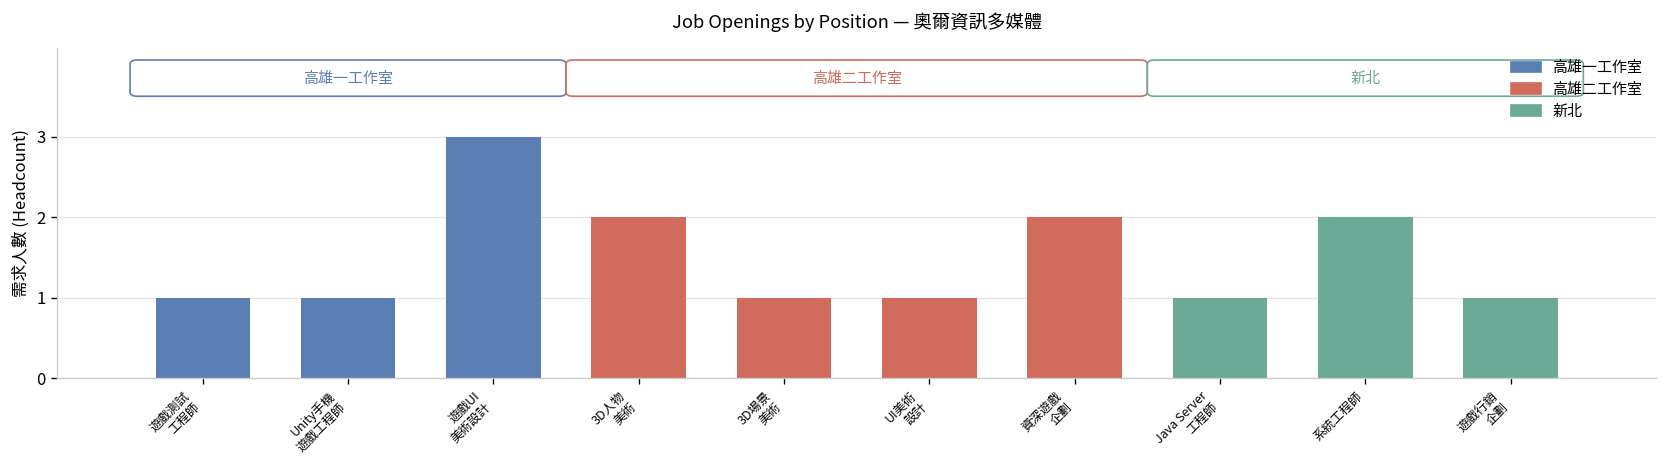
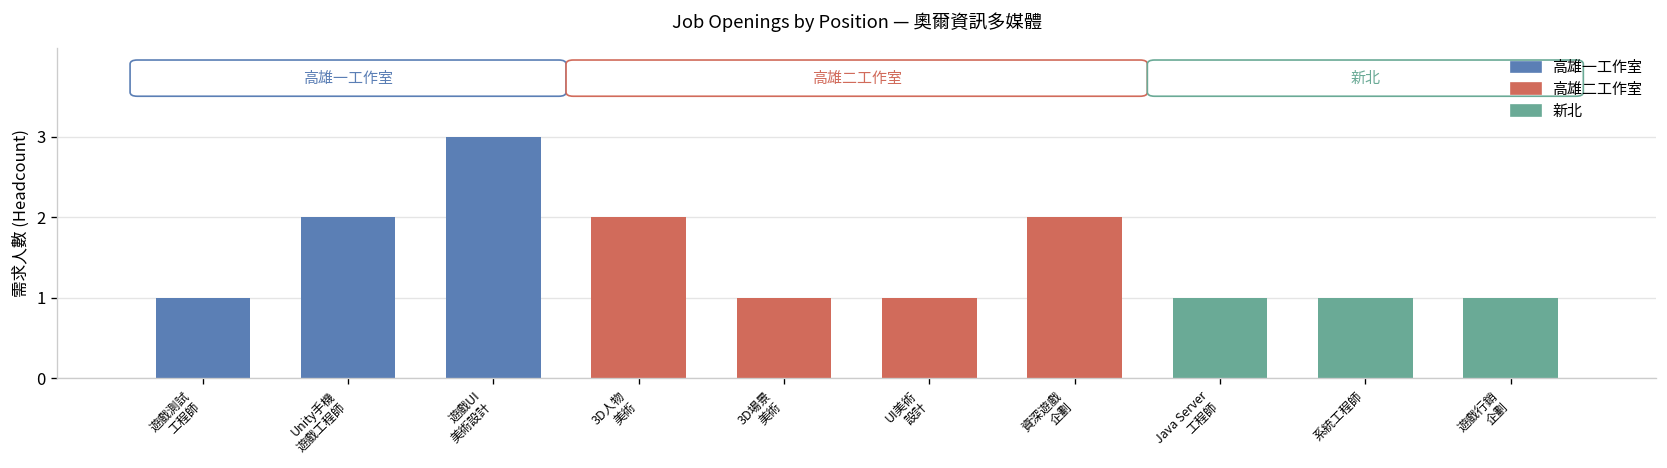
Unity手機 遊戲工程師: 1 -> 2
系統工程師: 2 -> 1
